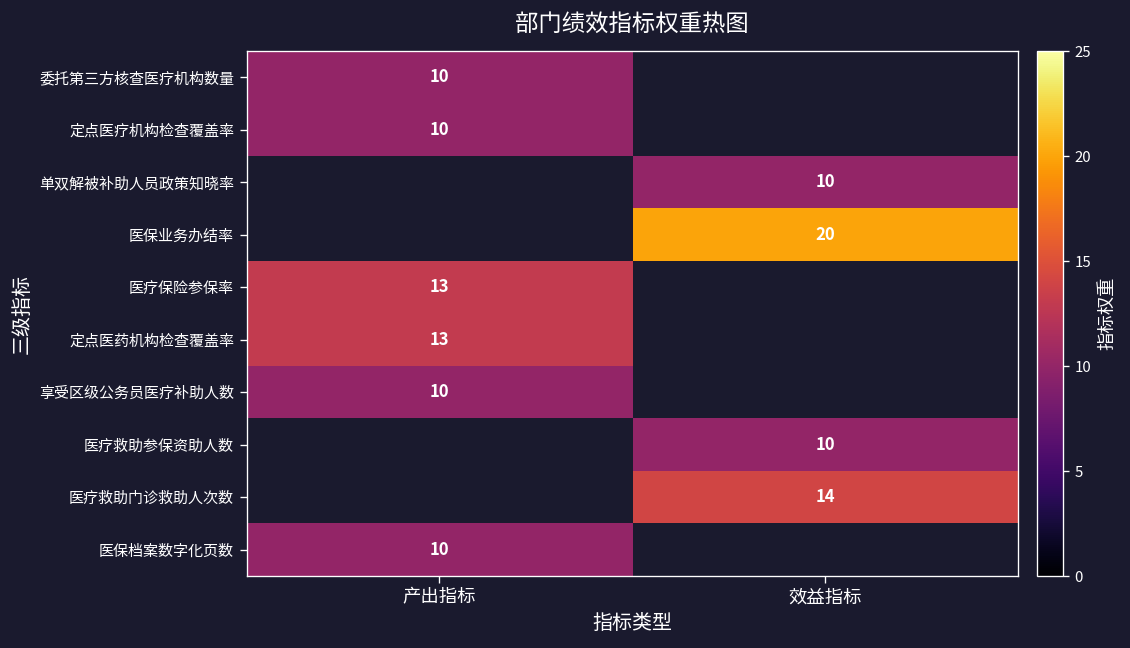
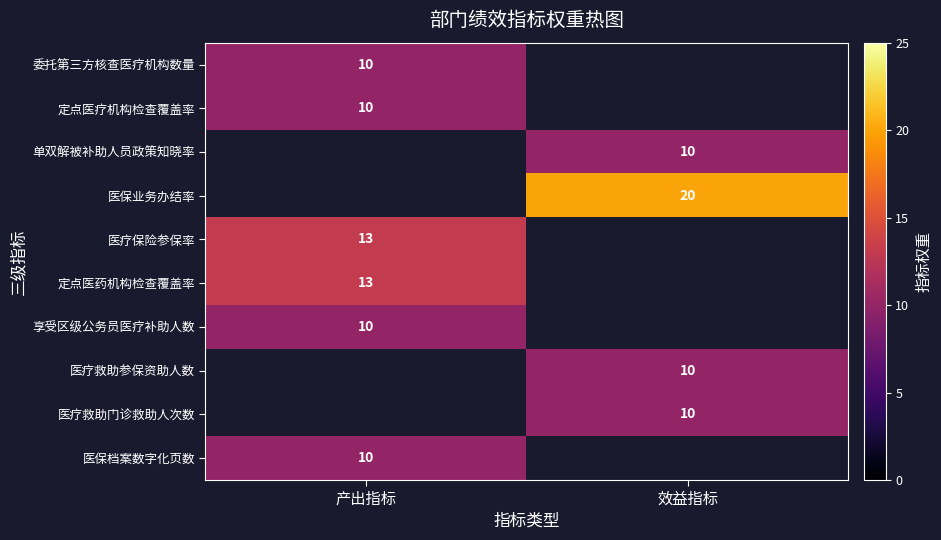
医疗救助门诊救助人次数, 效益指标: 14 -> 10
